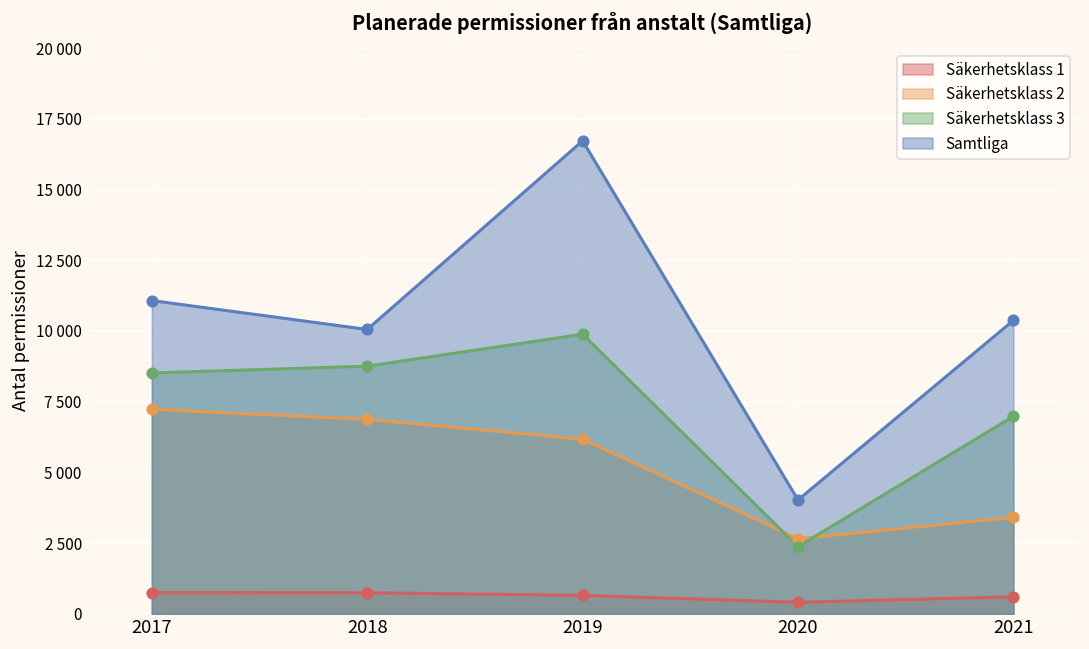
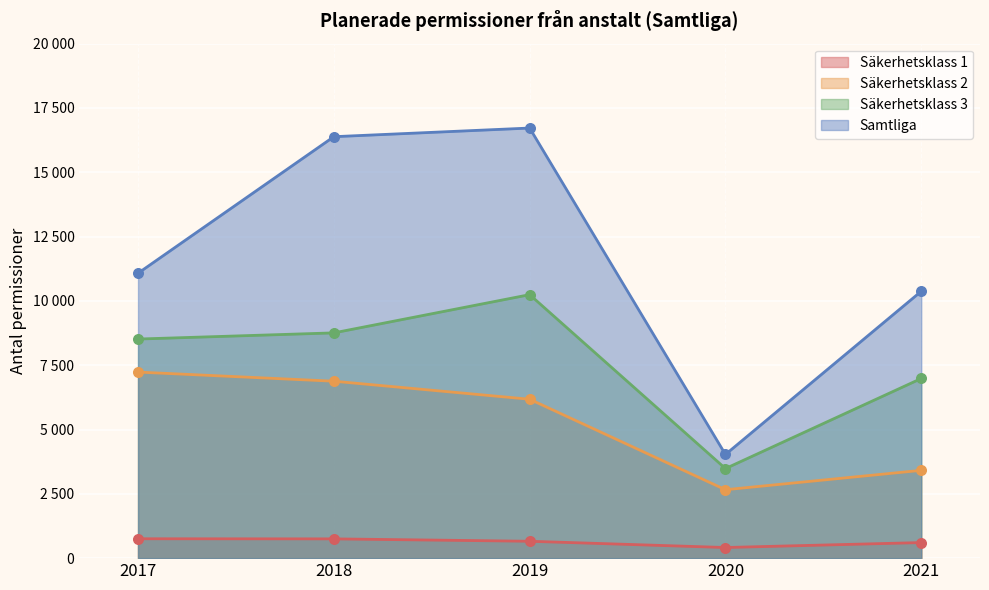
Samtliga, 2018: 10100 -> 16400
Säkerhetsklass 3, 2019: 9900 -> 10200
Säkerhetsklass 3, 2020: 2400 -> 3500
